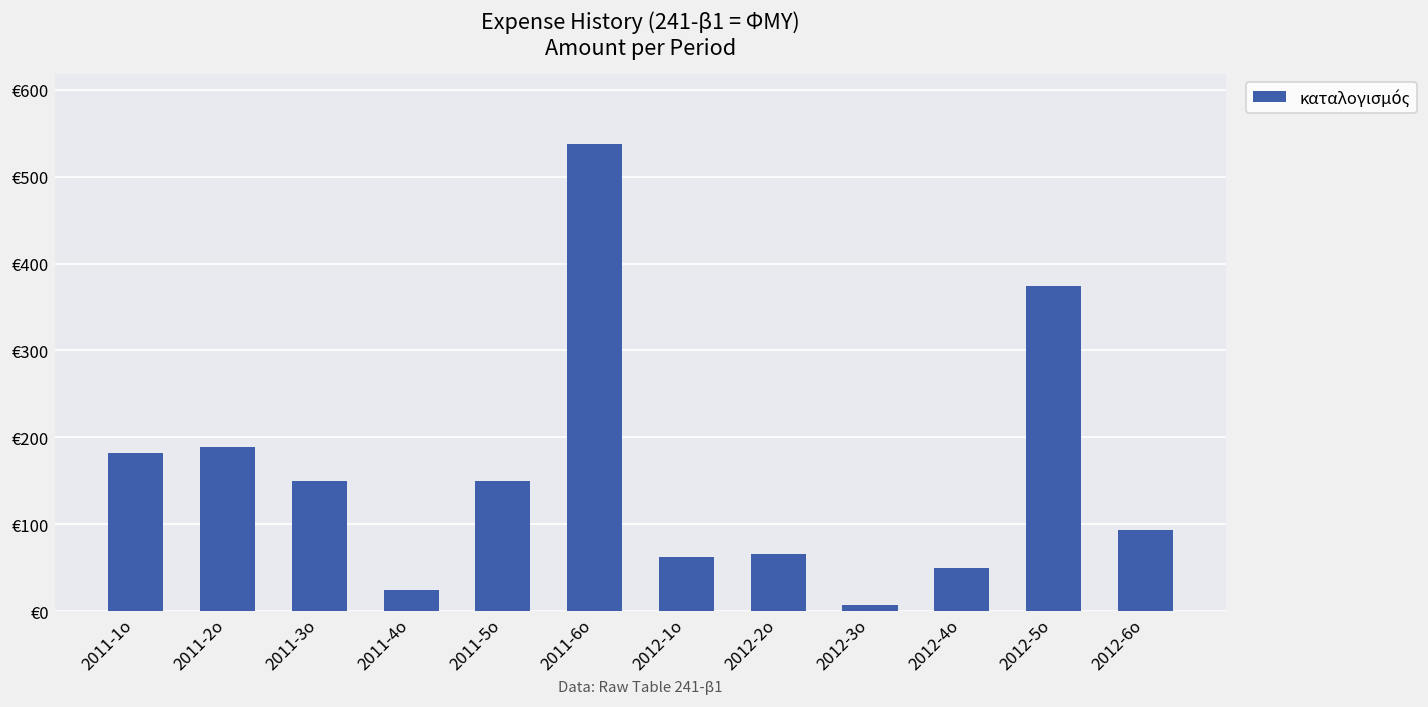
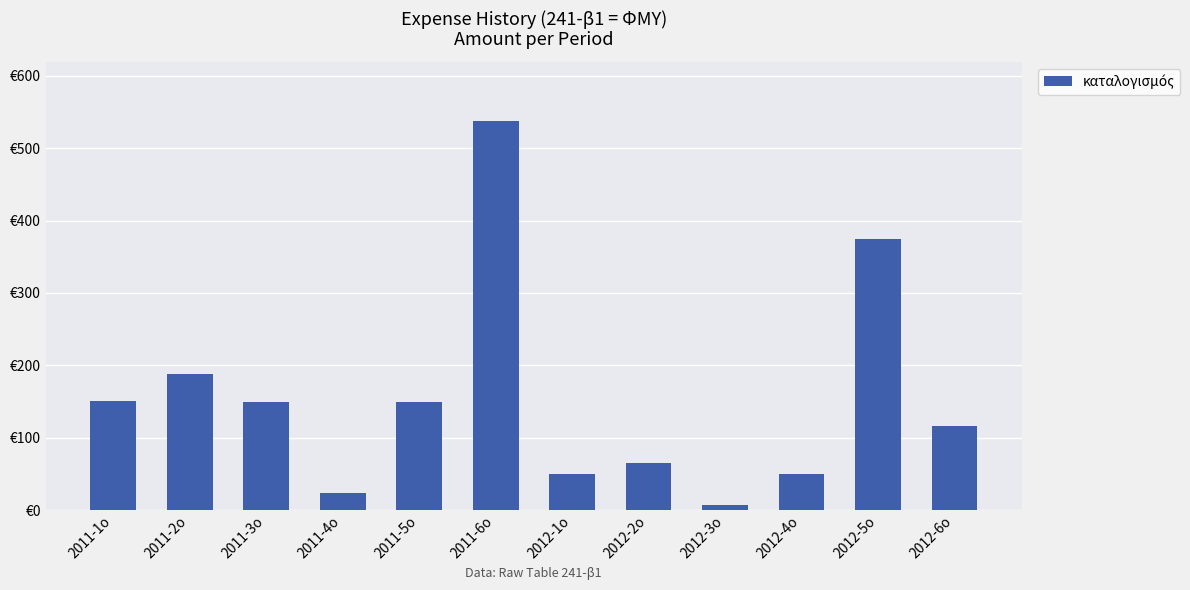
2011-1ο: €180 -> €150
2012-1ο: €60 -> €50
2012-6ο: €90 -> €120
